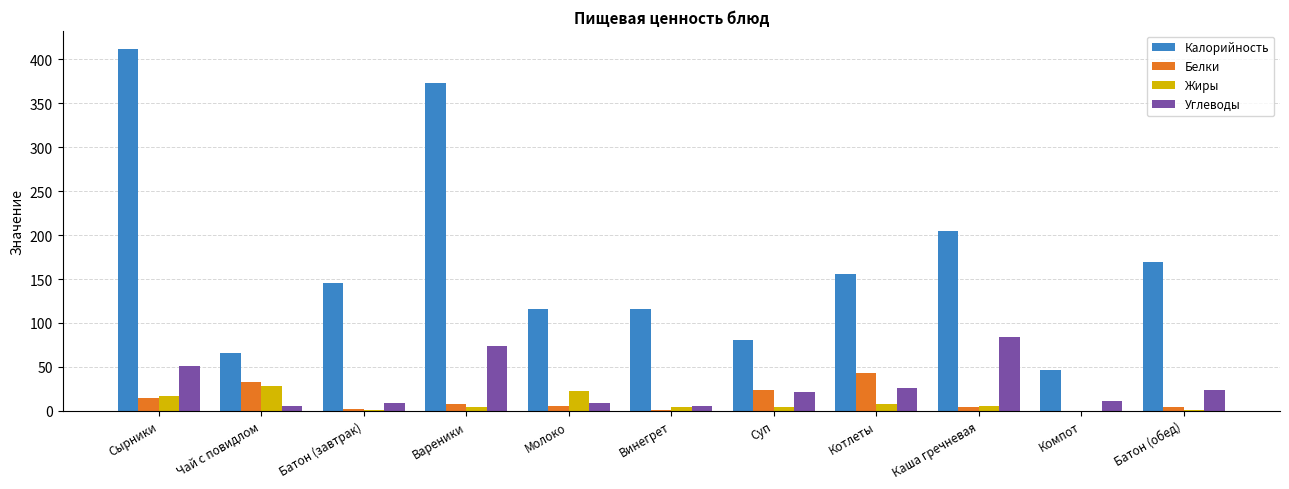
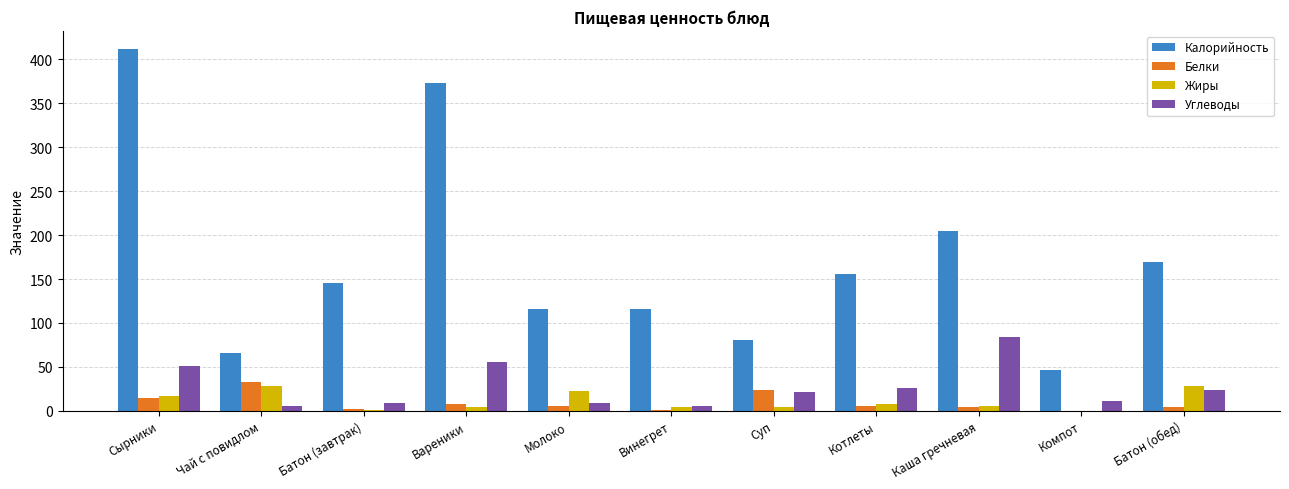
Углеводы, Вареники: 70 -> 60
Белки, Котлеты: 40 -> 10
Жиры, Батон (обед): 0 -> 30
